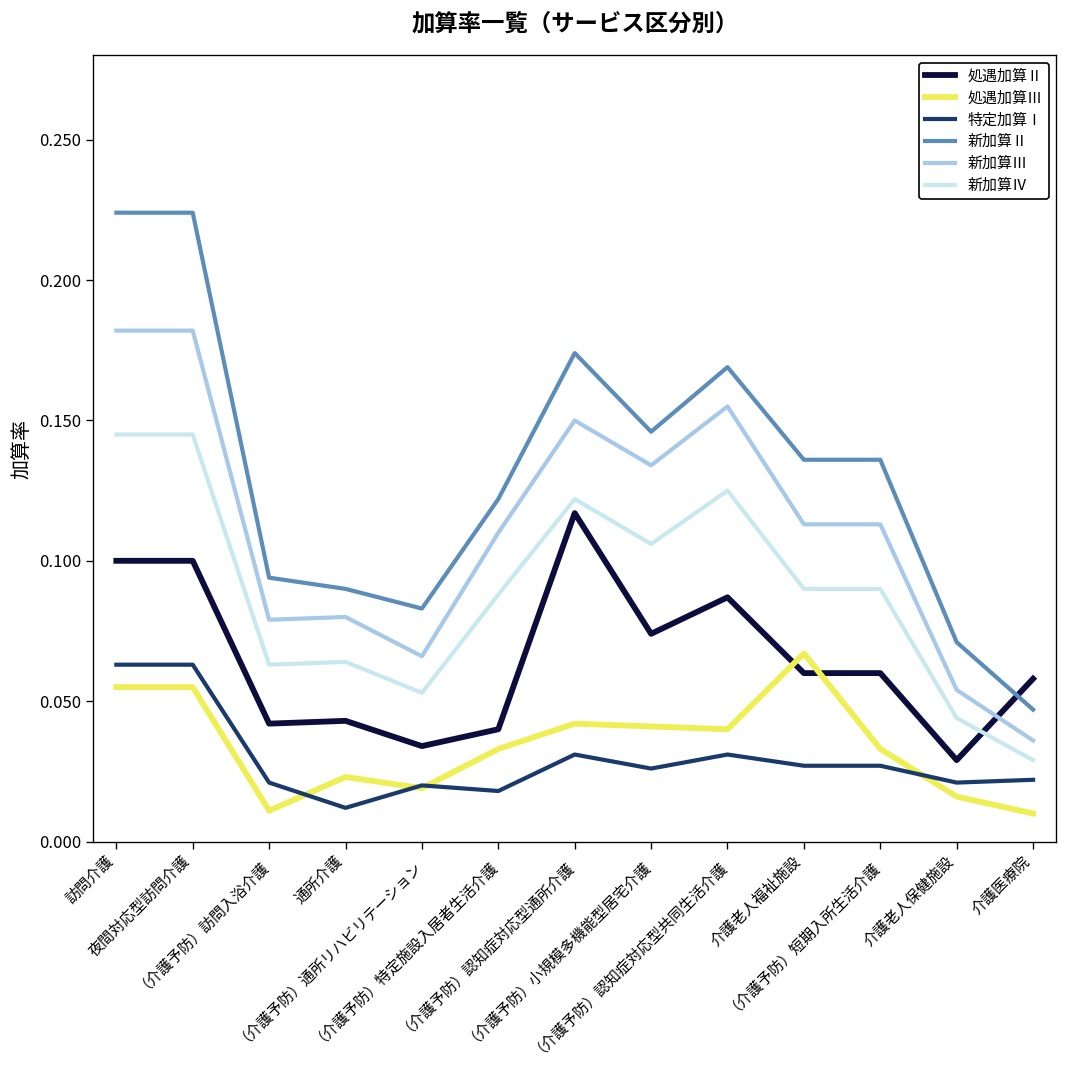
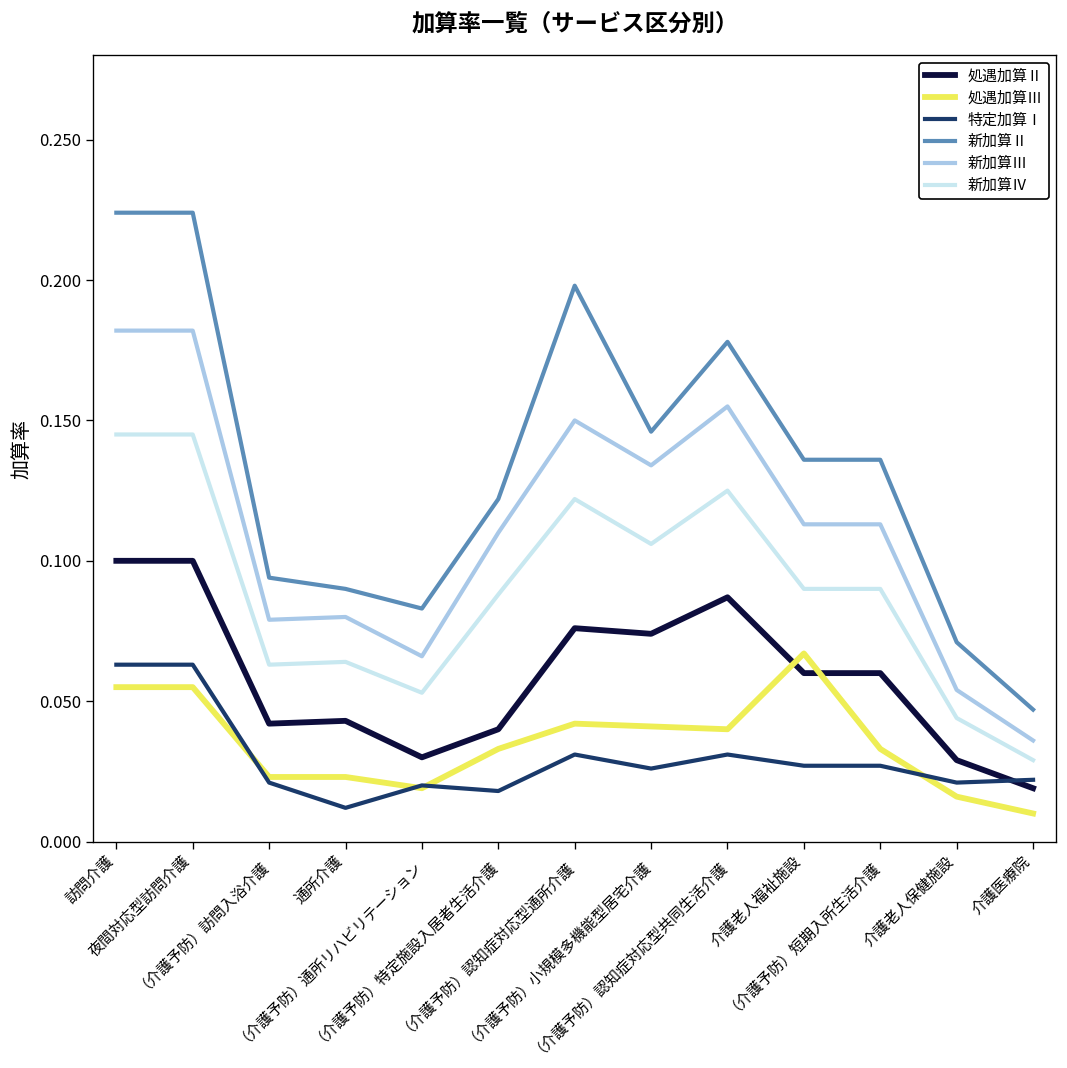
処遇加算Ⅲ, （介護予防）訪問入浴介護: 0.011 -> 0.023
処遇加算Ⅱ, （介護予防）通所リハビリテーション: 0.034 -> 0.030
処遇加算Ⅱ, （介護予防）認知症対応型通所介護: 0.117 -> 0.076
新加算Ⅱ, （介護予防）認知症対応型通所介護: 0.174 -> 0.198
新加算Ⅱ, （介護予防）認知症対応型共同生活介護: 0.169 -> 0.178
処遇加算Ⅱ, 介護医療院: 0.058 -> 0.019
